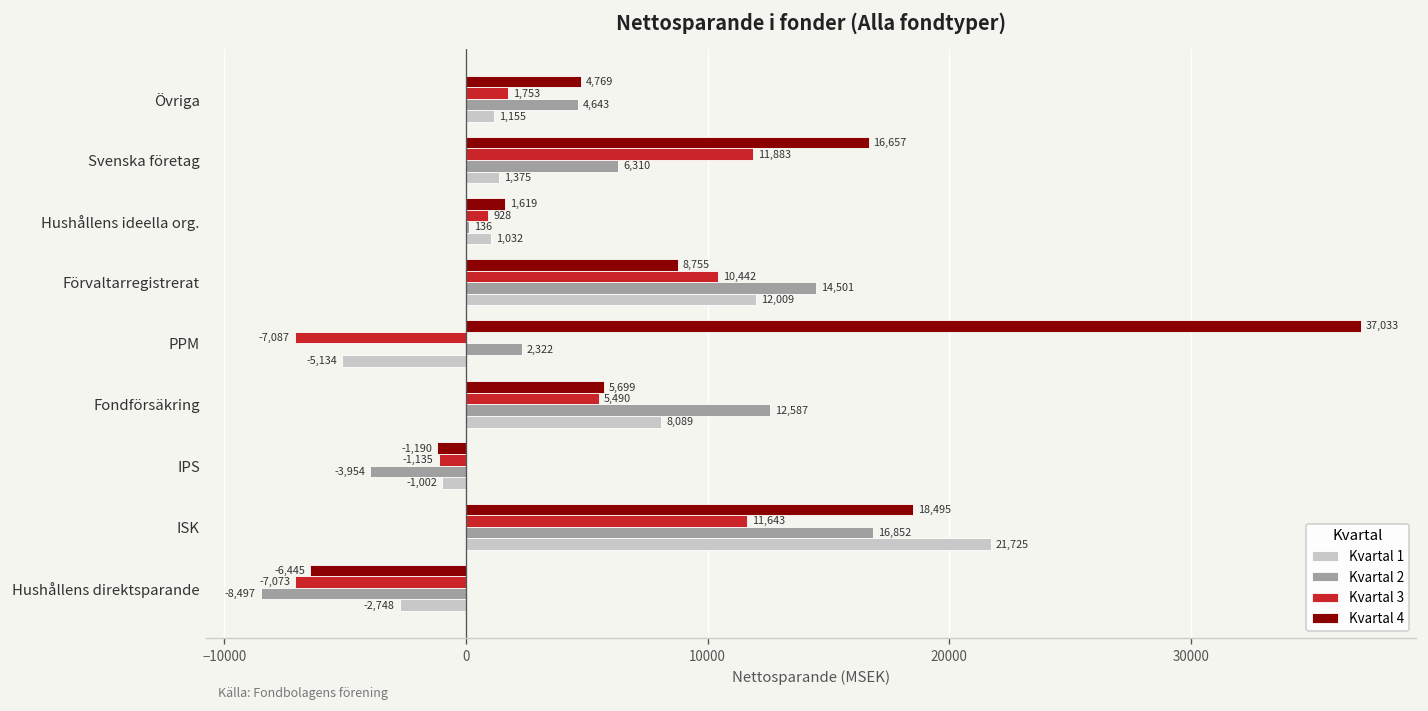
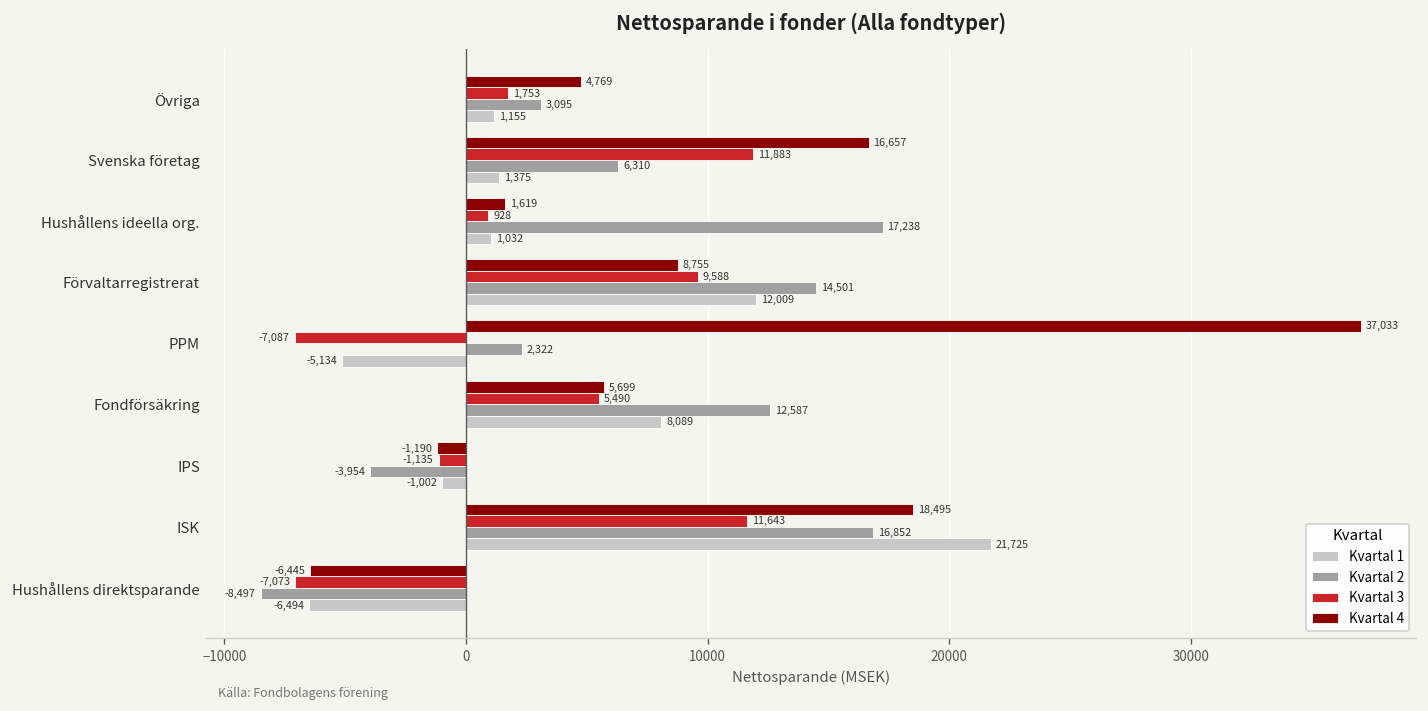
Kvartal 2, Övriga: 4,643 -> 3,095
Kvartal 2, Hushållens ideella org.: 136 -> 17,238
Kvartal 3, Förvaltarregistrerat: 10,442 -> 9,588
Kvartal 1, Hushållens direktsparande: -2,748 -> -6,494
